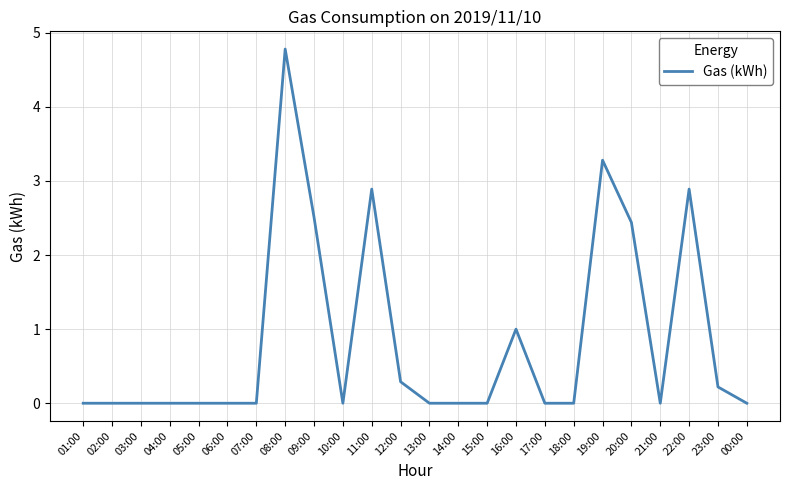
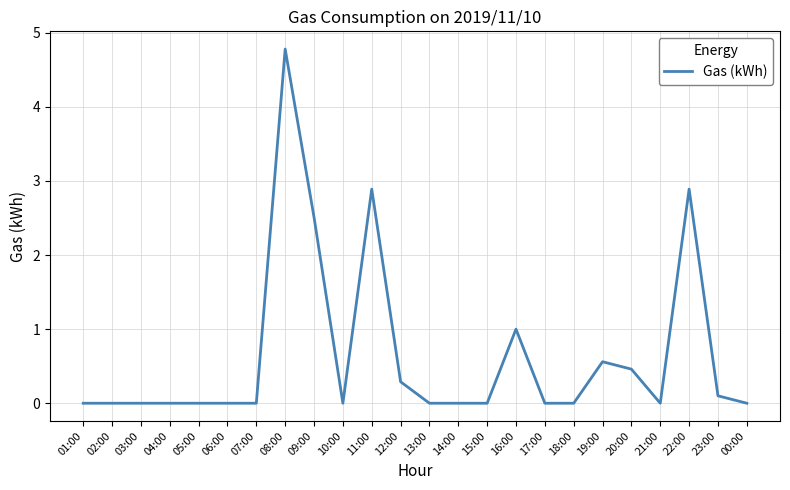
19:00: 3.3 -> 0.6
20:00: 2.4 -> 0.5
23:00: 0.2 -> 0.1
